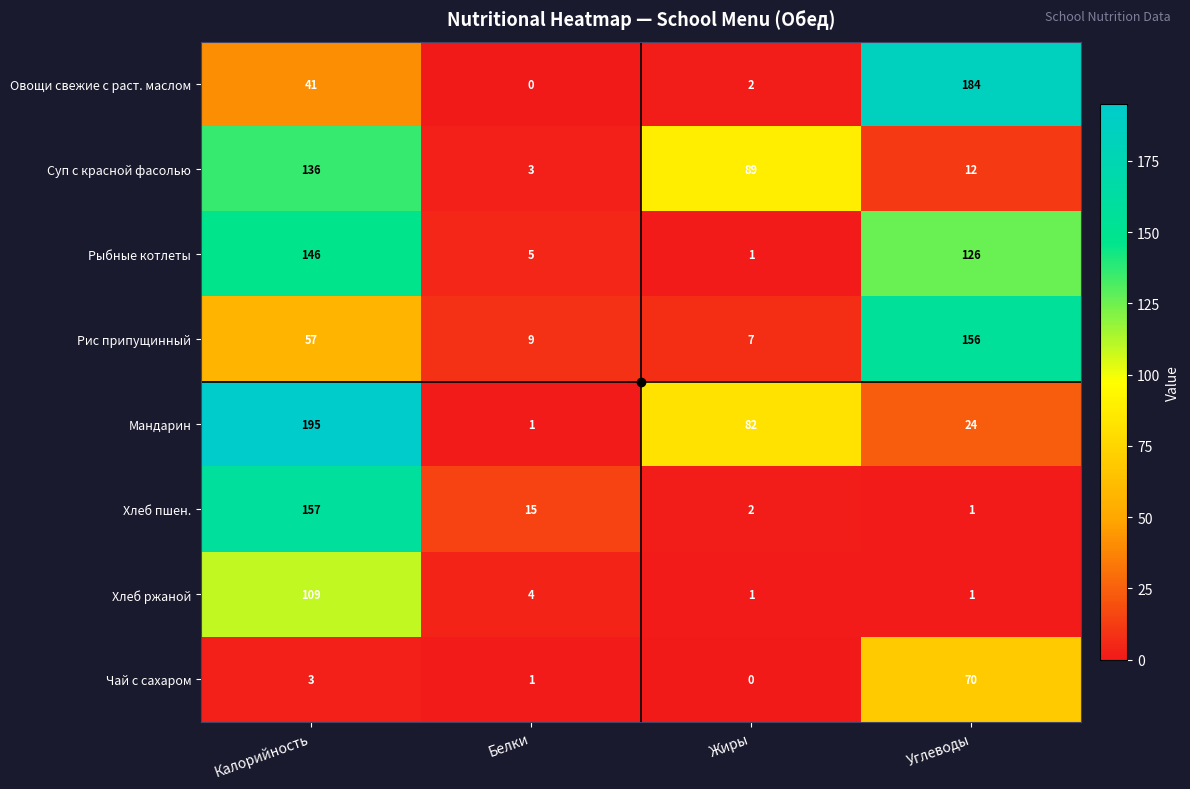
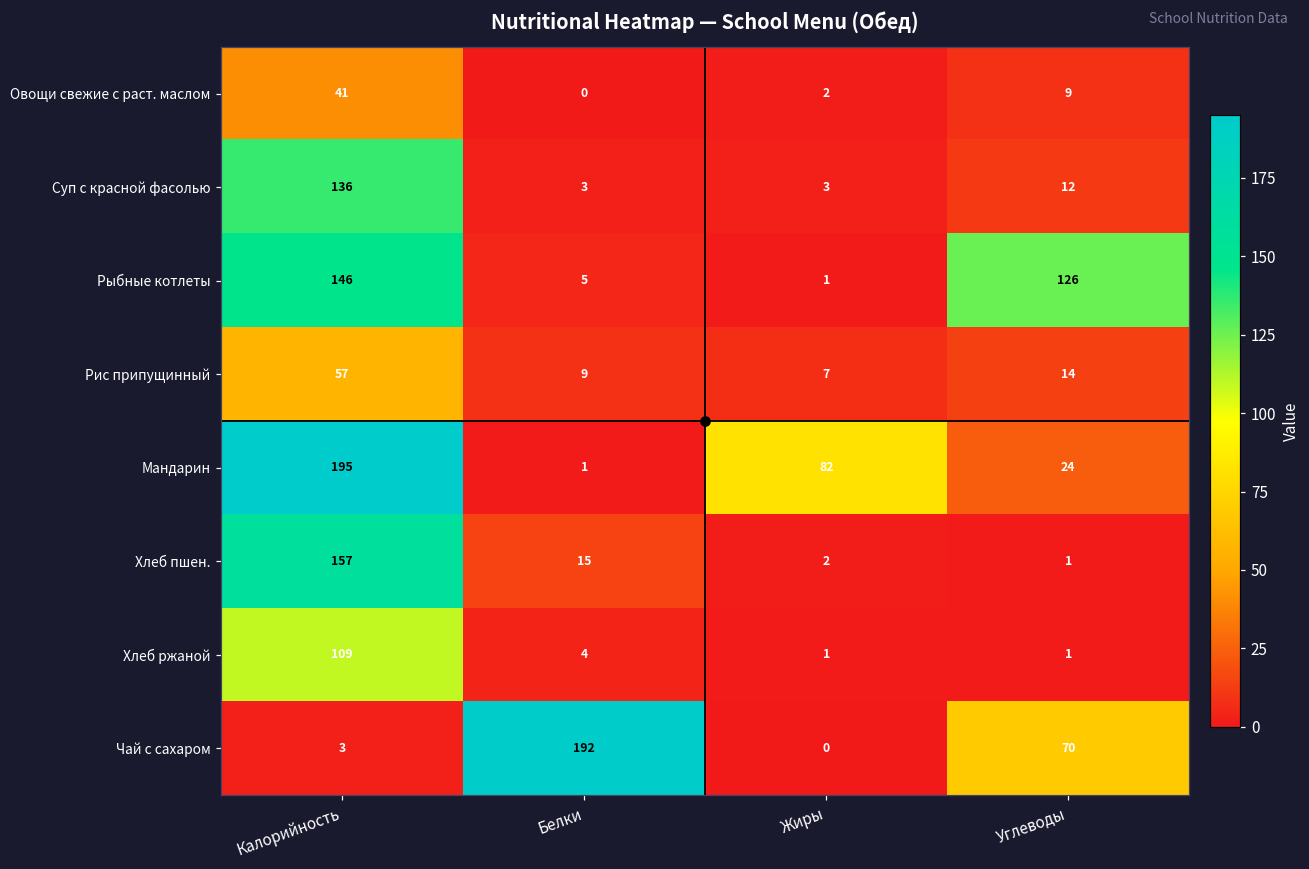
Овощи свежие с раст. маслом, Углеводы: 184 -> 9
Суп с красной фасолью, Жиры: 89 -> 3
Рис припущинный, Углеводы: 156 -> 14
Чай с сахаром, Белки: 1 -> 192
